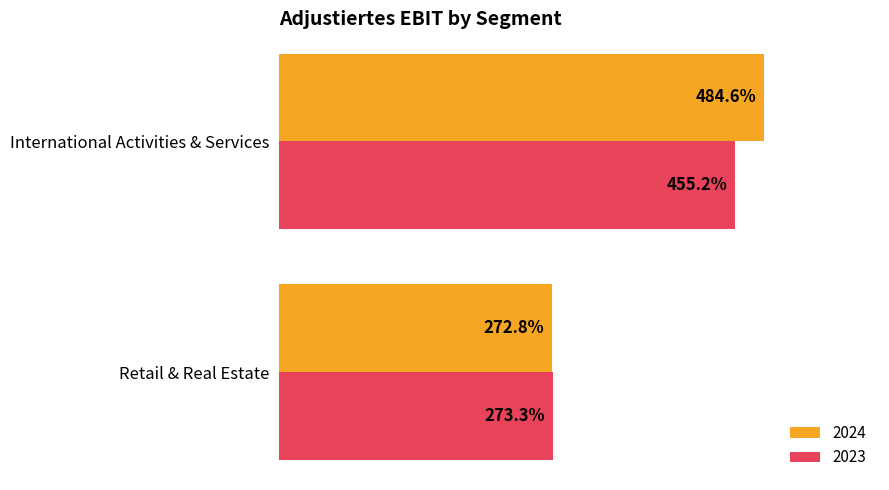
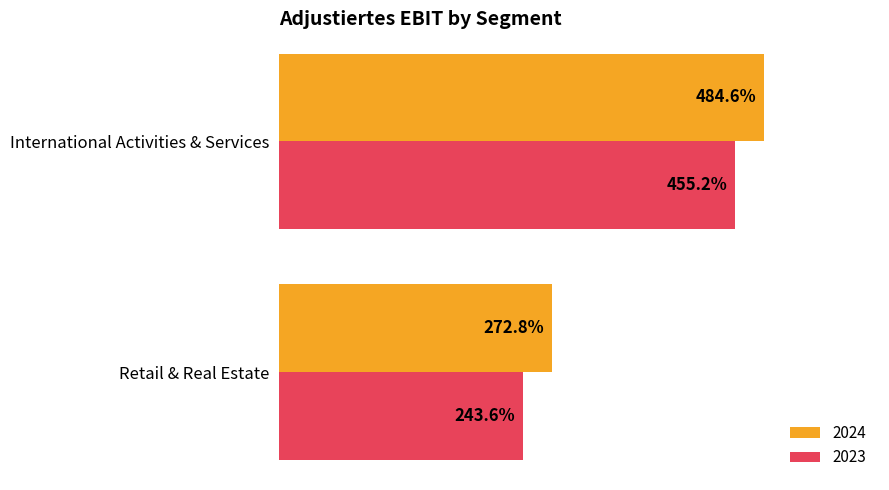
2023, Retail & Real Estate: 273.3% -> 243.6%
